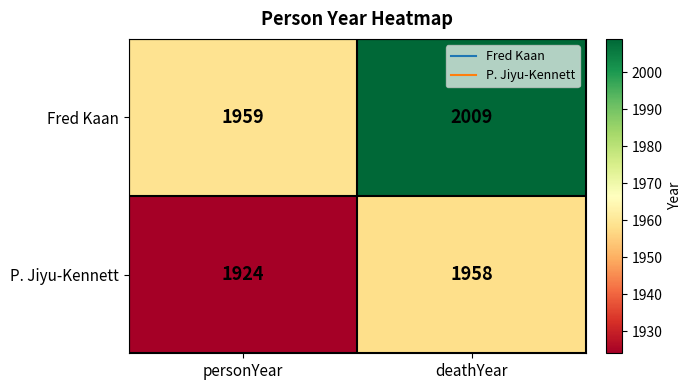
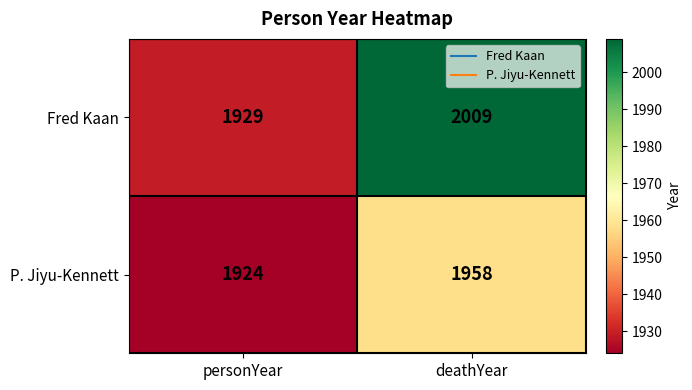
Fred Kaan, personYear: 1959 -> 1929
